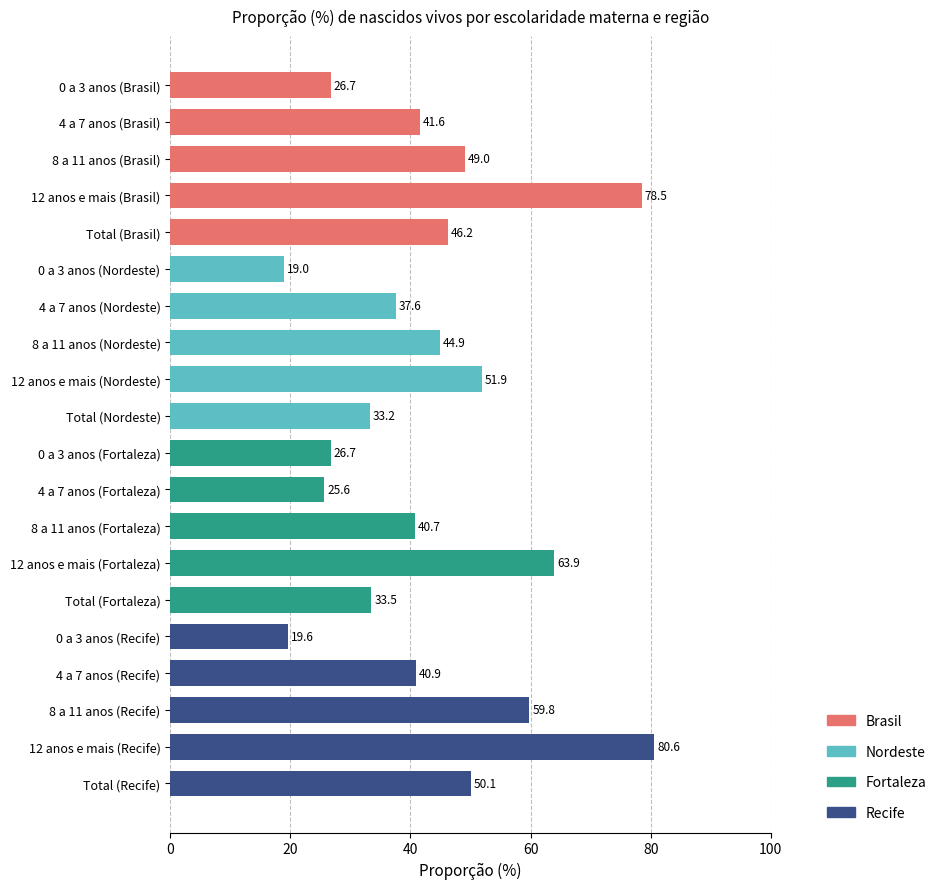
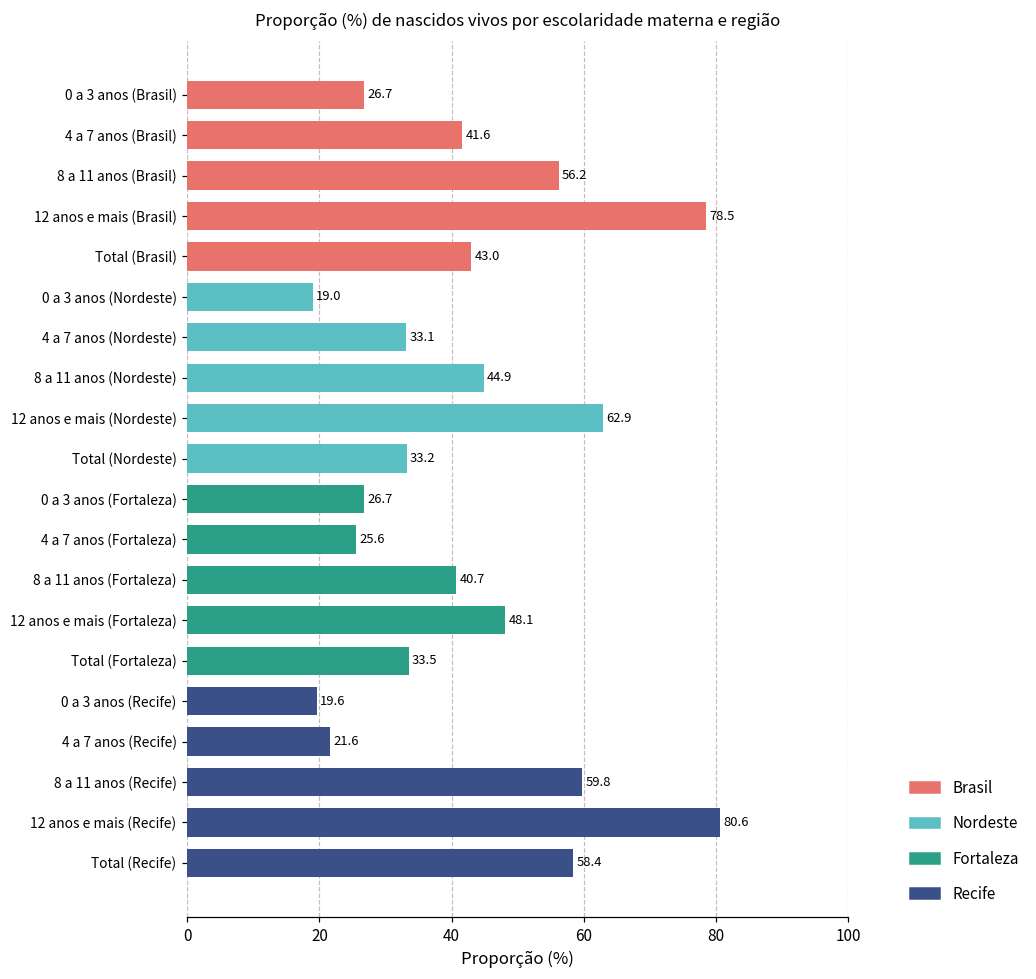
8 a 11 anos (Brasil): 49.0 -> 56.2
Total (Brasil): 46.2 -> 43.0
4 a 7 anos (Nordeste): 37.6 -> 33.1
12 anos e mais (Nordeste): 51.9 -> 62.9
12 anos e mais (Fortaleza): 63.9 -> 48.1
4 a 7 anos (Recife): 40.9 -> 21.6
Total (Recife): 50.1 -> 58.4
